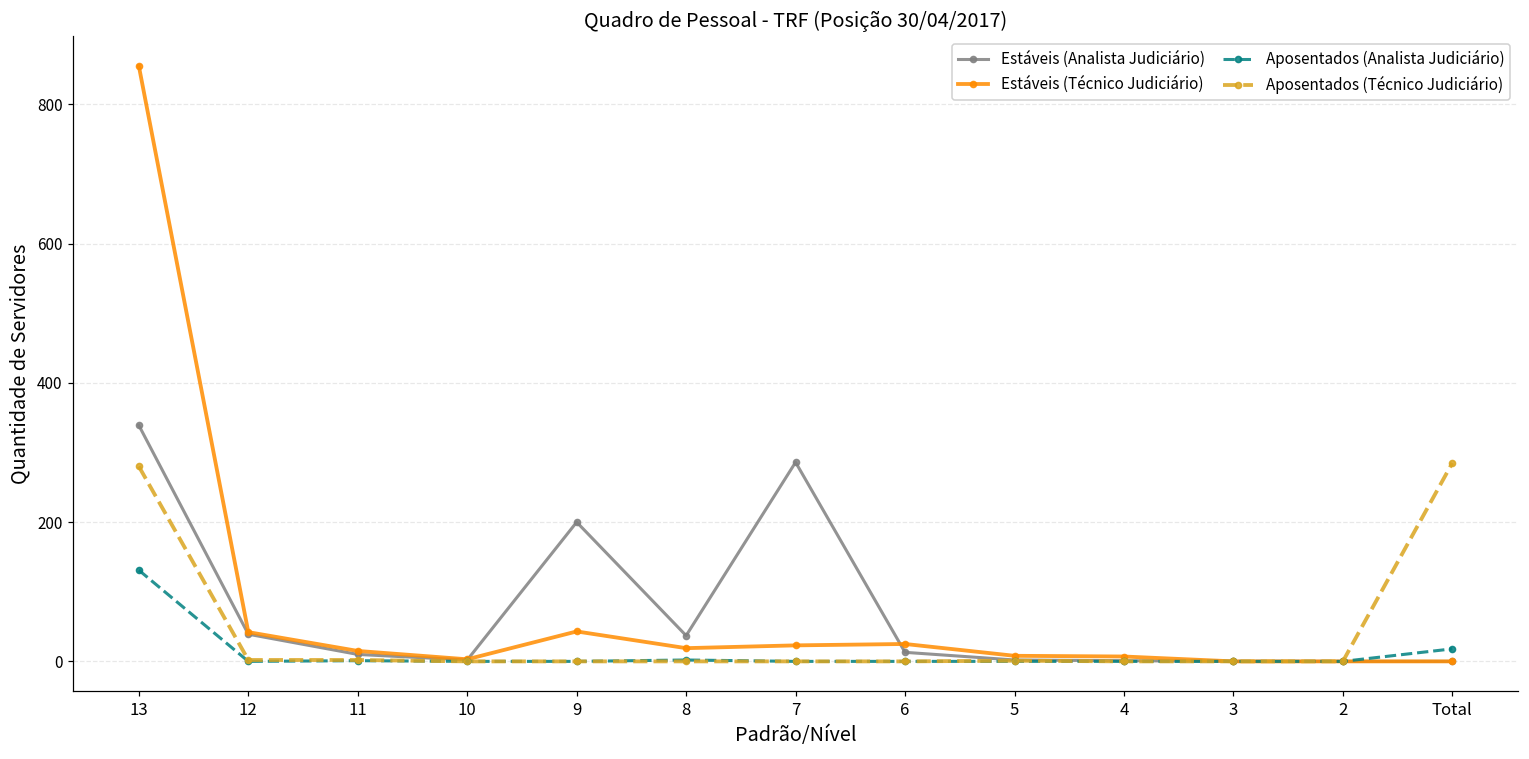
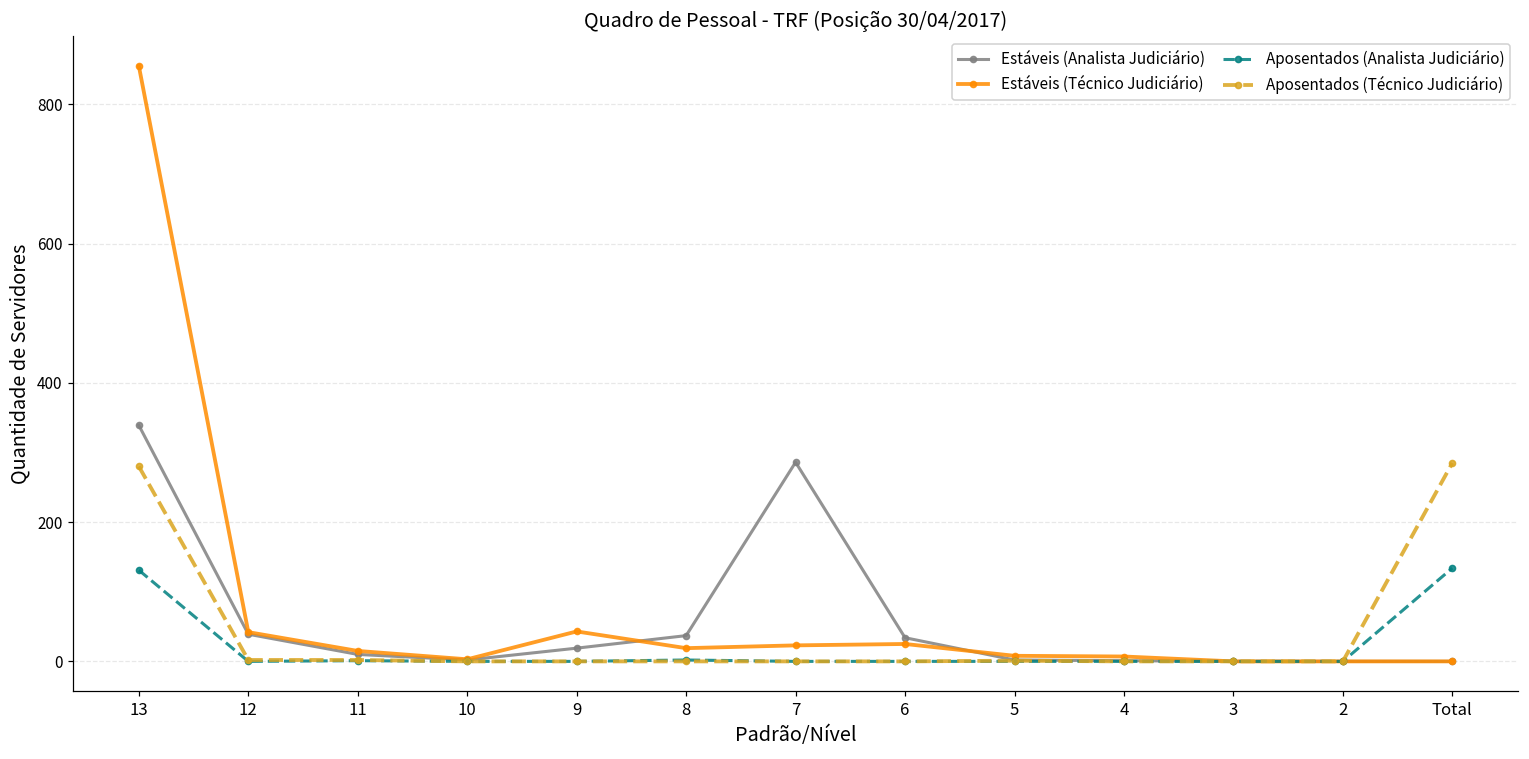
Estáveis (Analista Judiciário), 9: 200 -> 20
Estáveis (Analista Judiciário), 6: 10 -> 30
Aposentados (Analista Judiciário), Total: 20 -> 130
